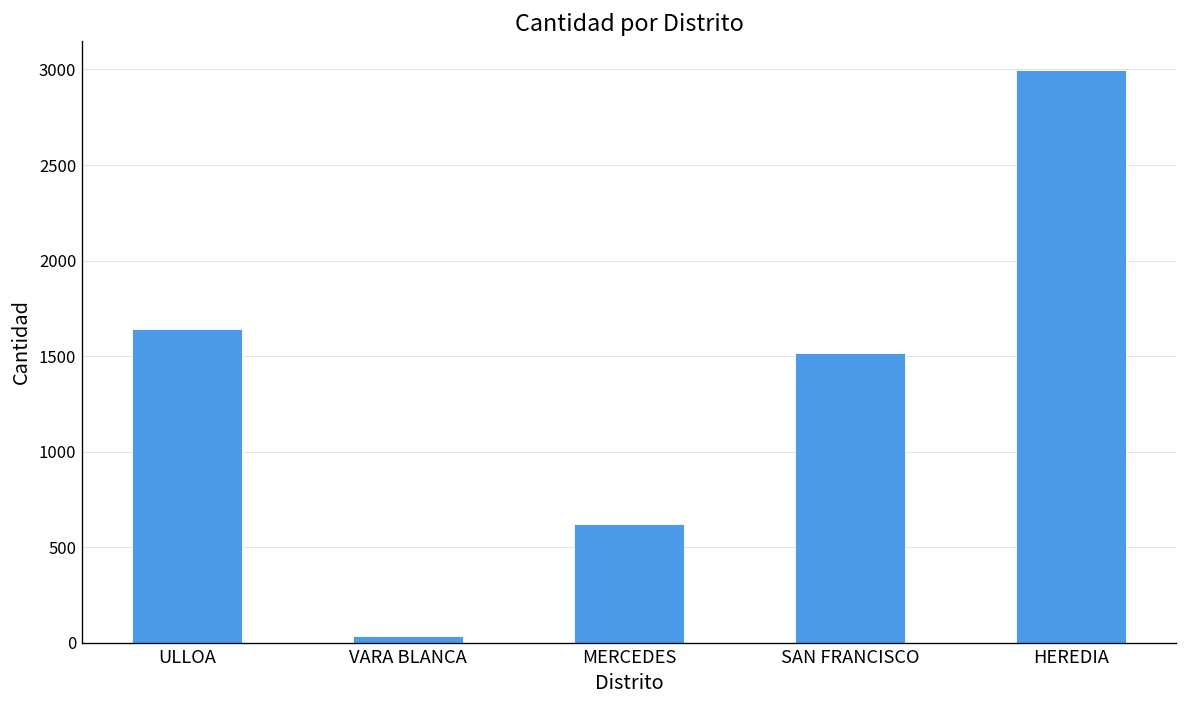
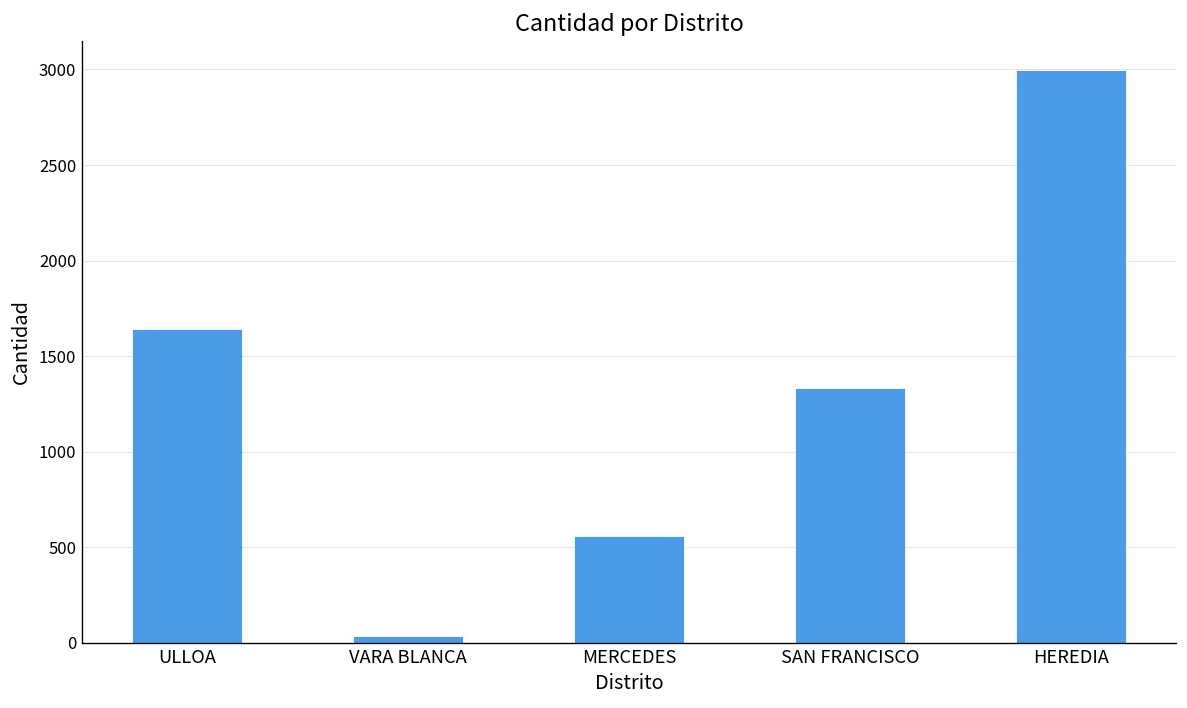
MERCEDES: 620 -> 560
SAN FRANCISCO: 1520 -> 1330
